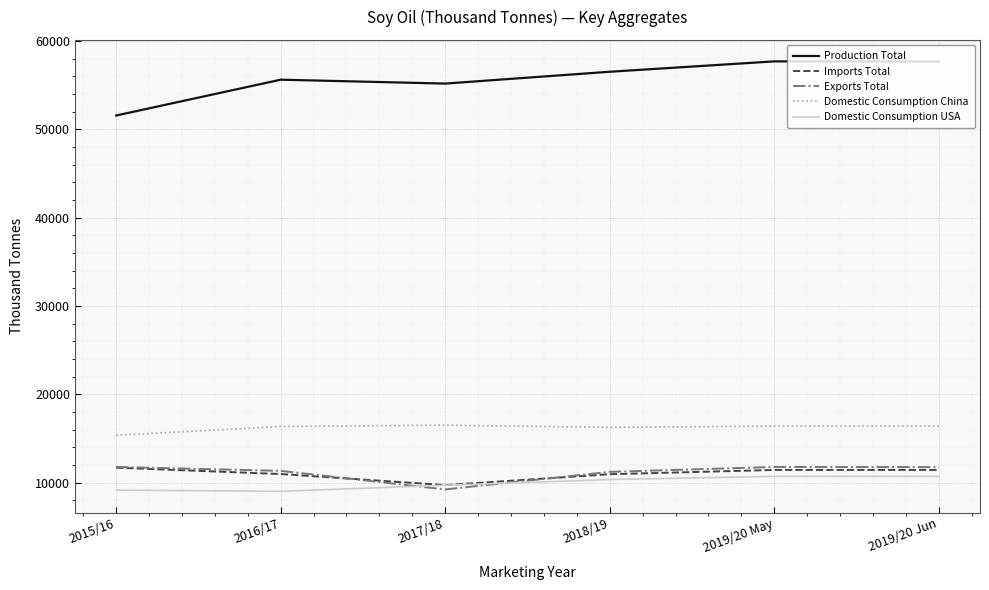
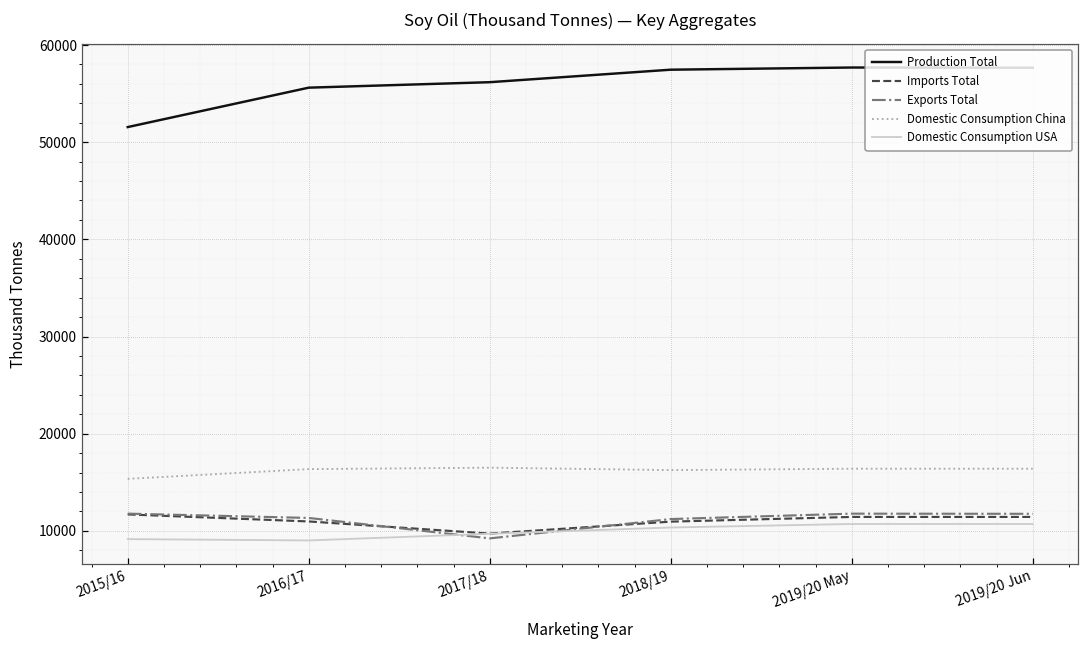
Production Total, 2017/18: 55000 -> 56000
Production Total, 2018/19: 56500 -> 57500
